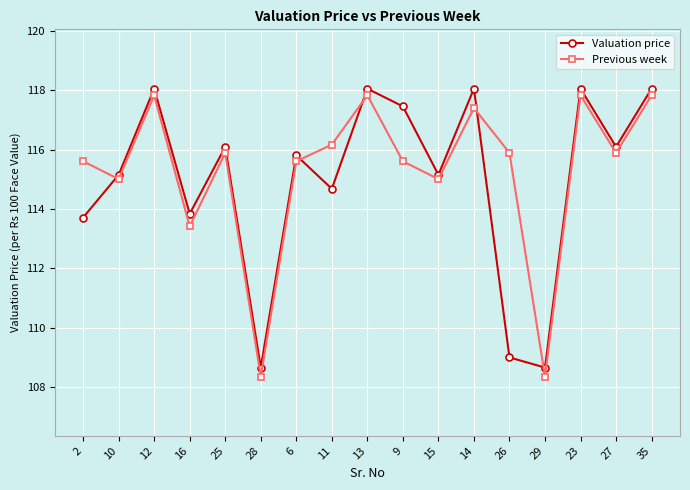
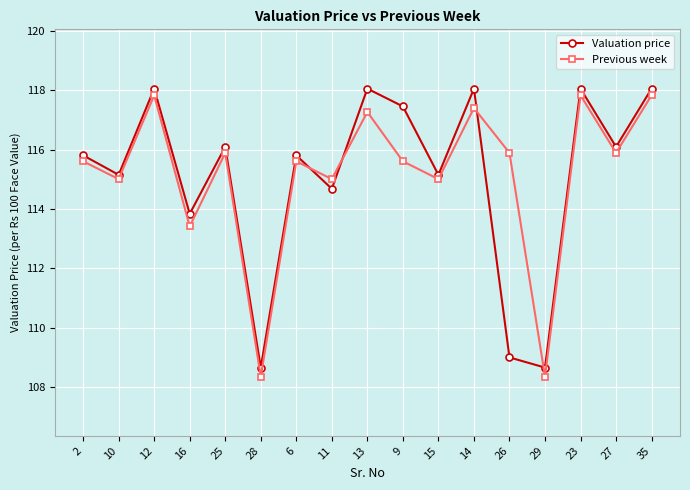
Valuation price, 2: 113.7 -> 115.8
Previous week, 11: 116.2 -> 115.0
Previous week, 13: 117.8 -> 117.3
